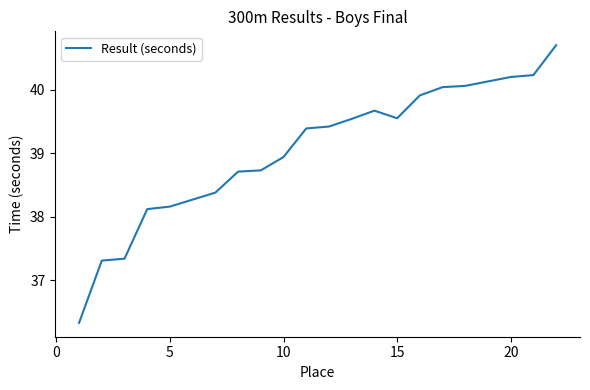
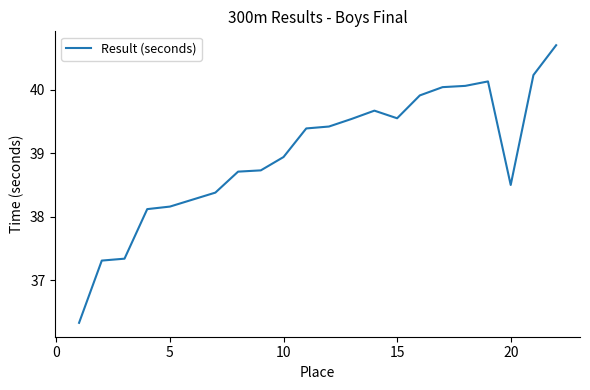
20: 40.2 -> 38.5
